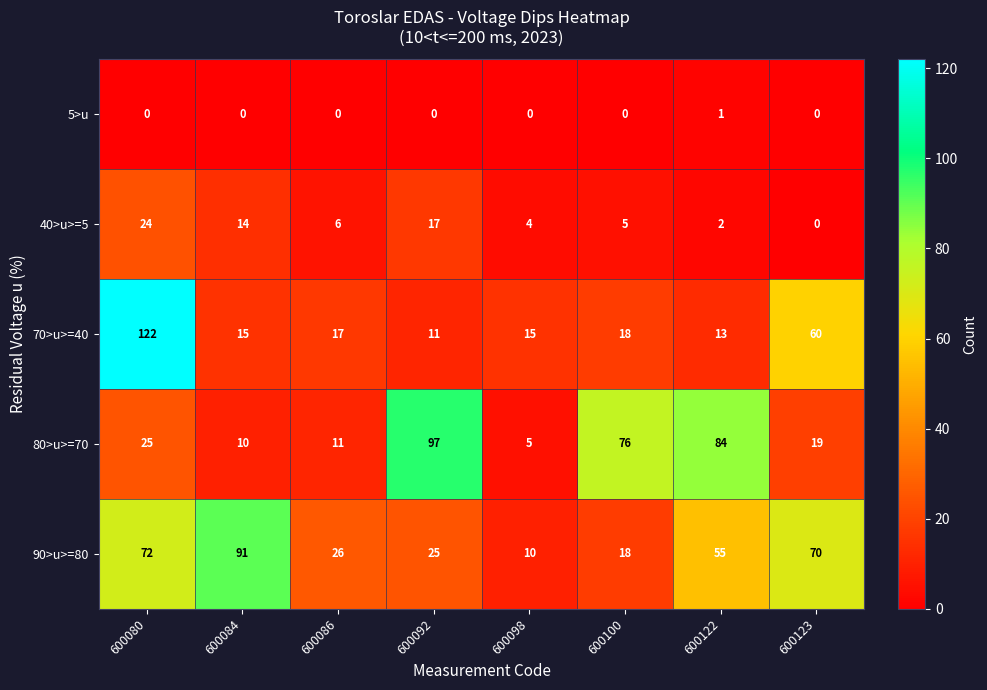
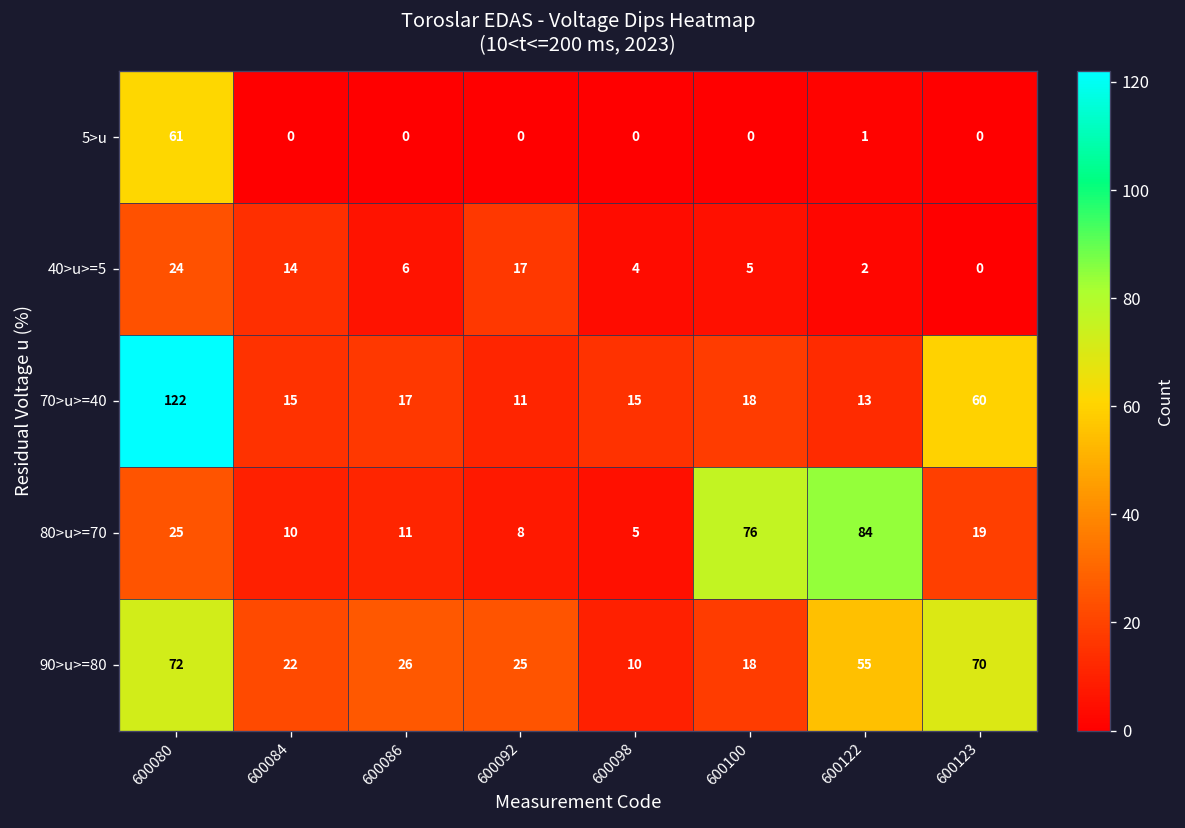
5>u, 600080: 0 -> 61
80>u>=70, 600092: 97 -> 8
90>u>=80, 600084: 91 -> 22
